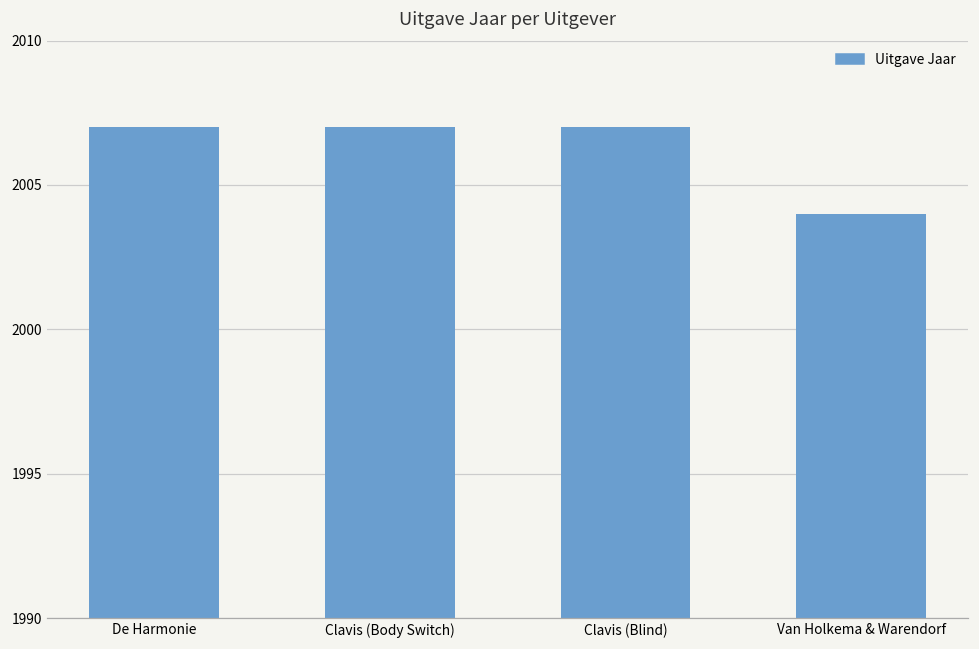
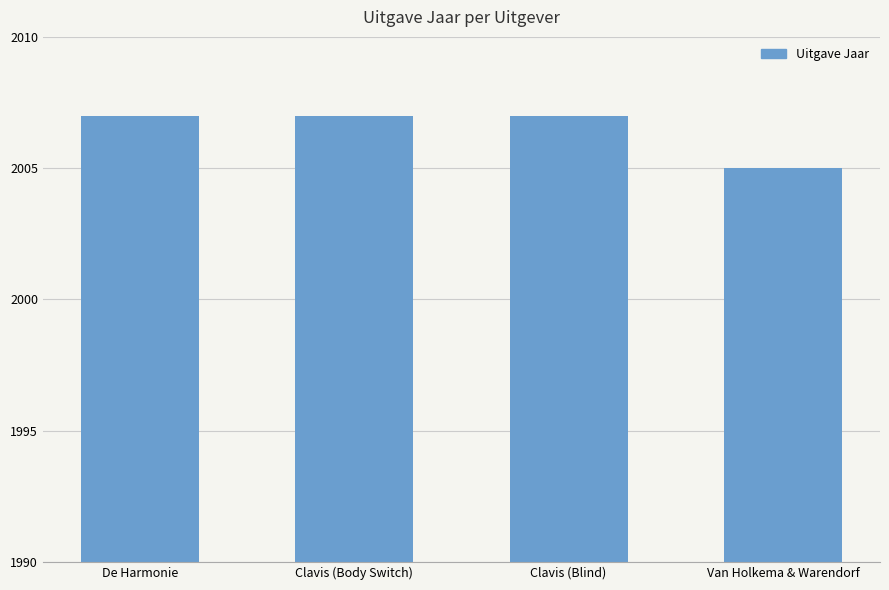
Van Holkema & Warendorf: 2004 -> 2005
